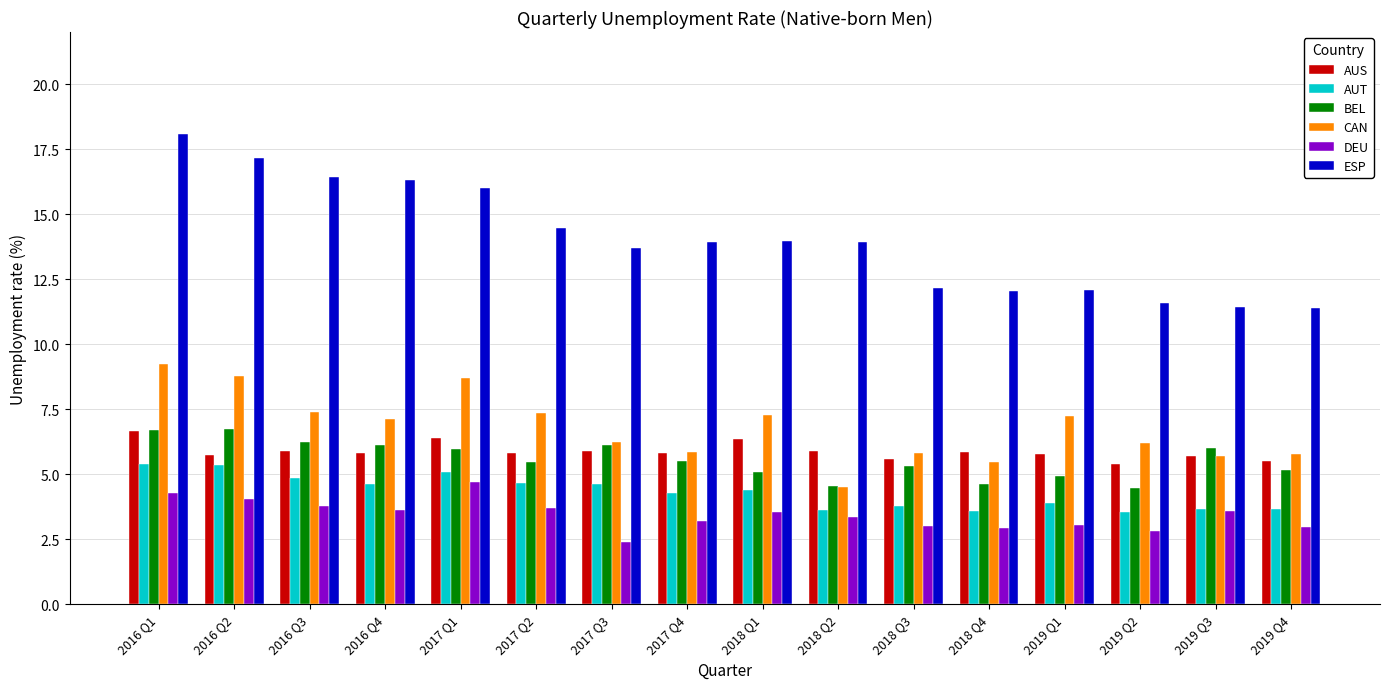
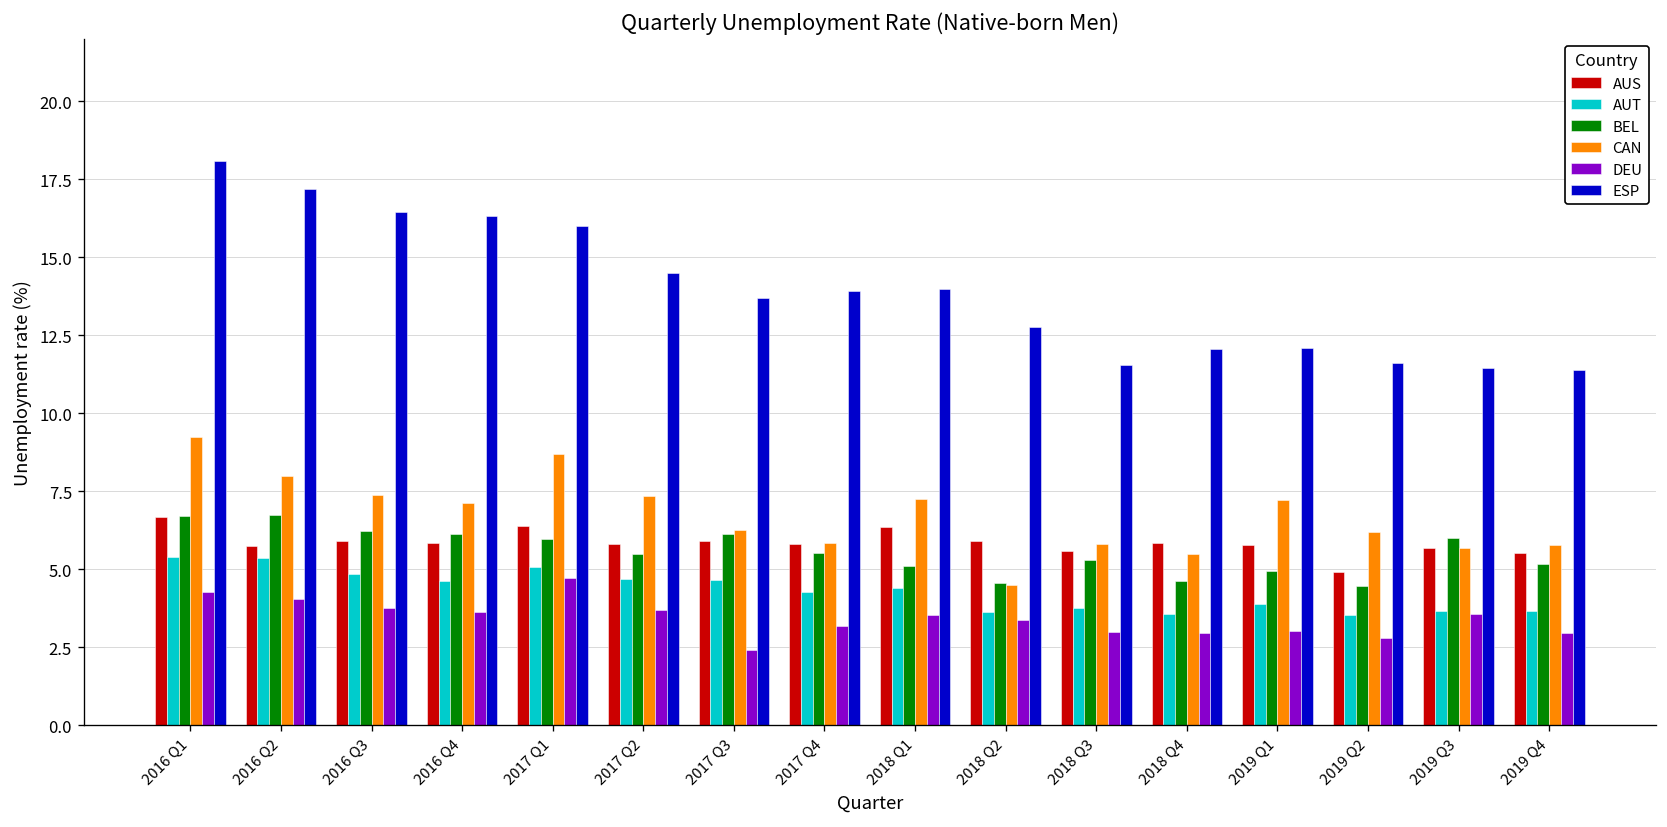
CAN, 2016 Q2: 8.8 -> 8.0
ESP, 2018 Q2: 13.9 -> 12.8
ESP, 2018 Q3: 12.2 -> 11.6
AUS, 2019 Q2: 5.4 -> 4.9
